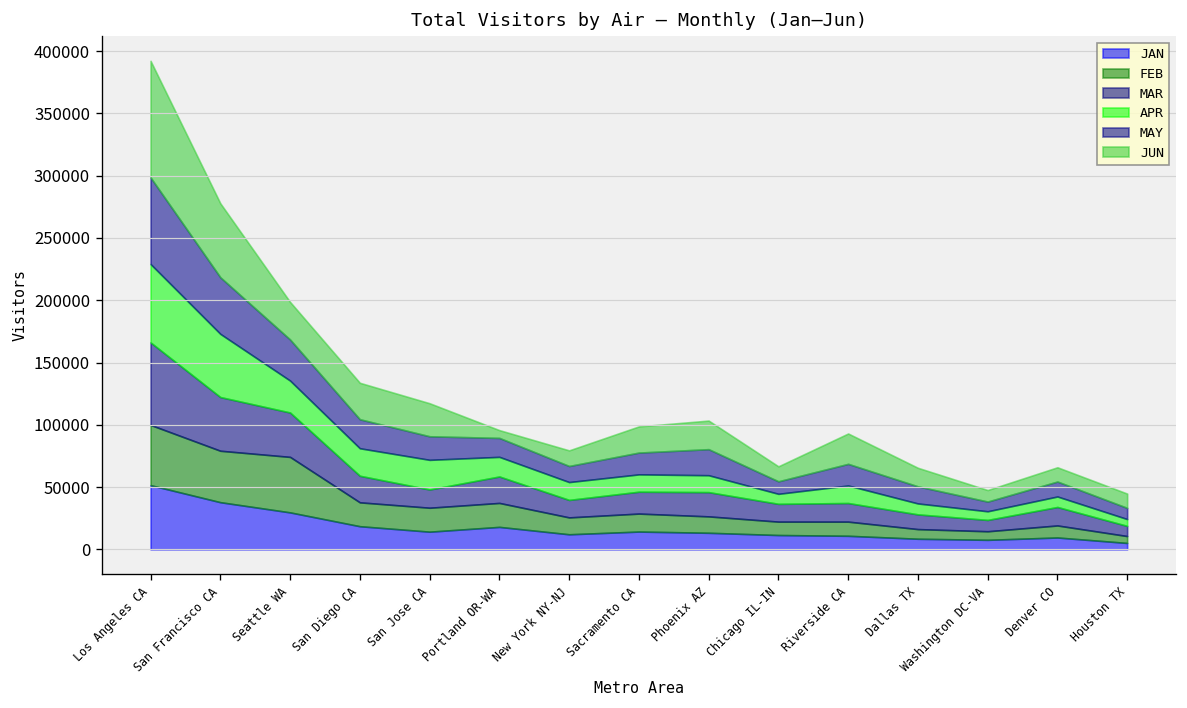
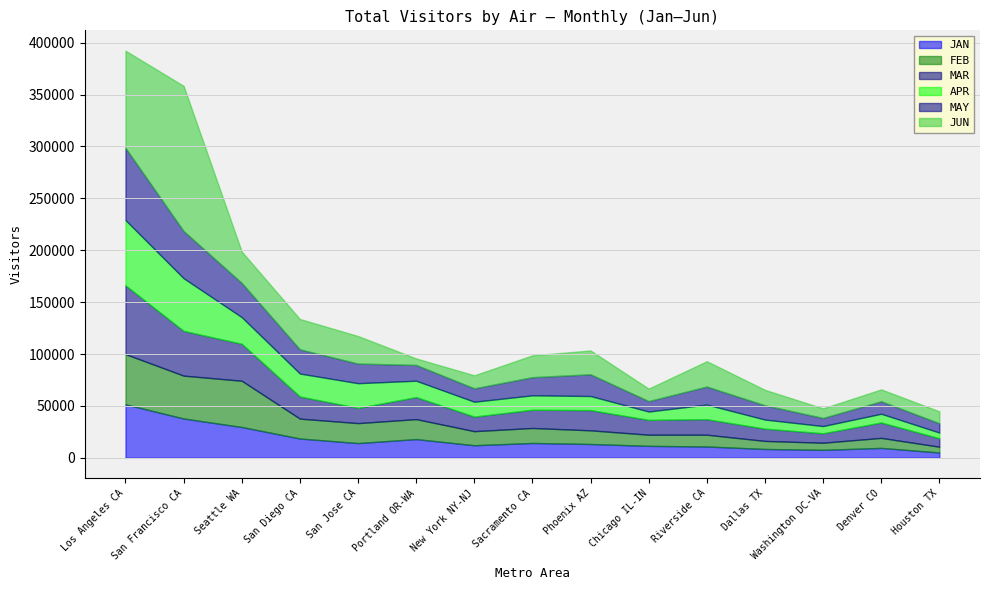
JUN, San Francisco CA: 59000 -> 140000
